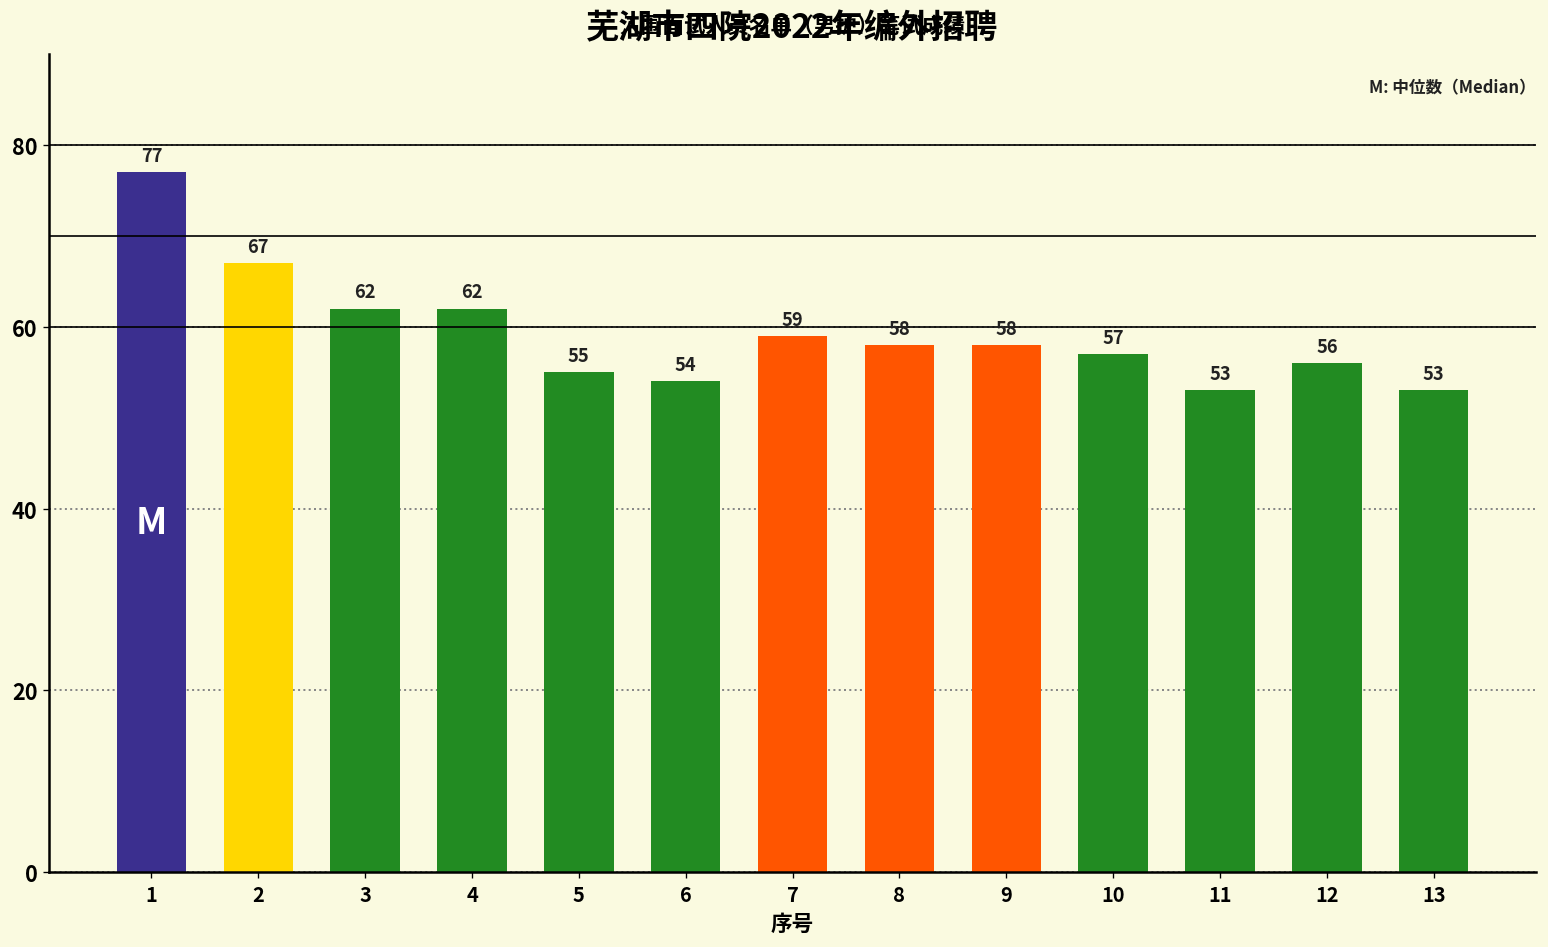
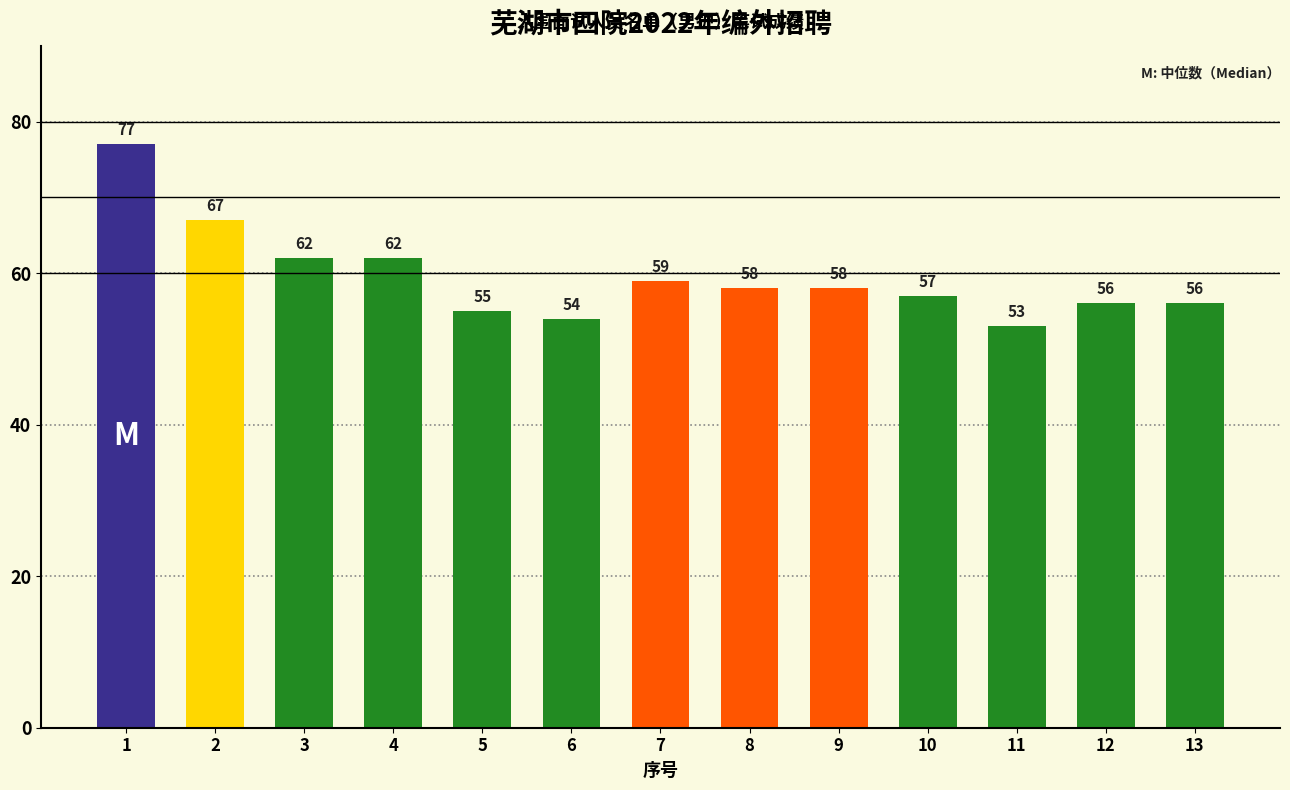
13: 53 -> 56
